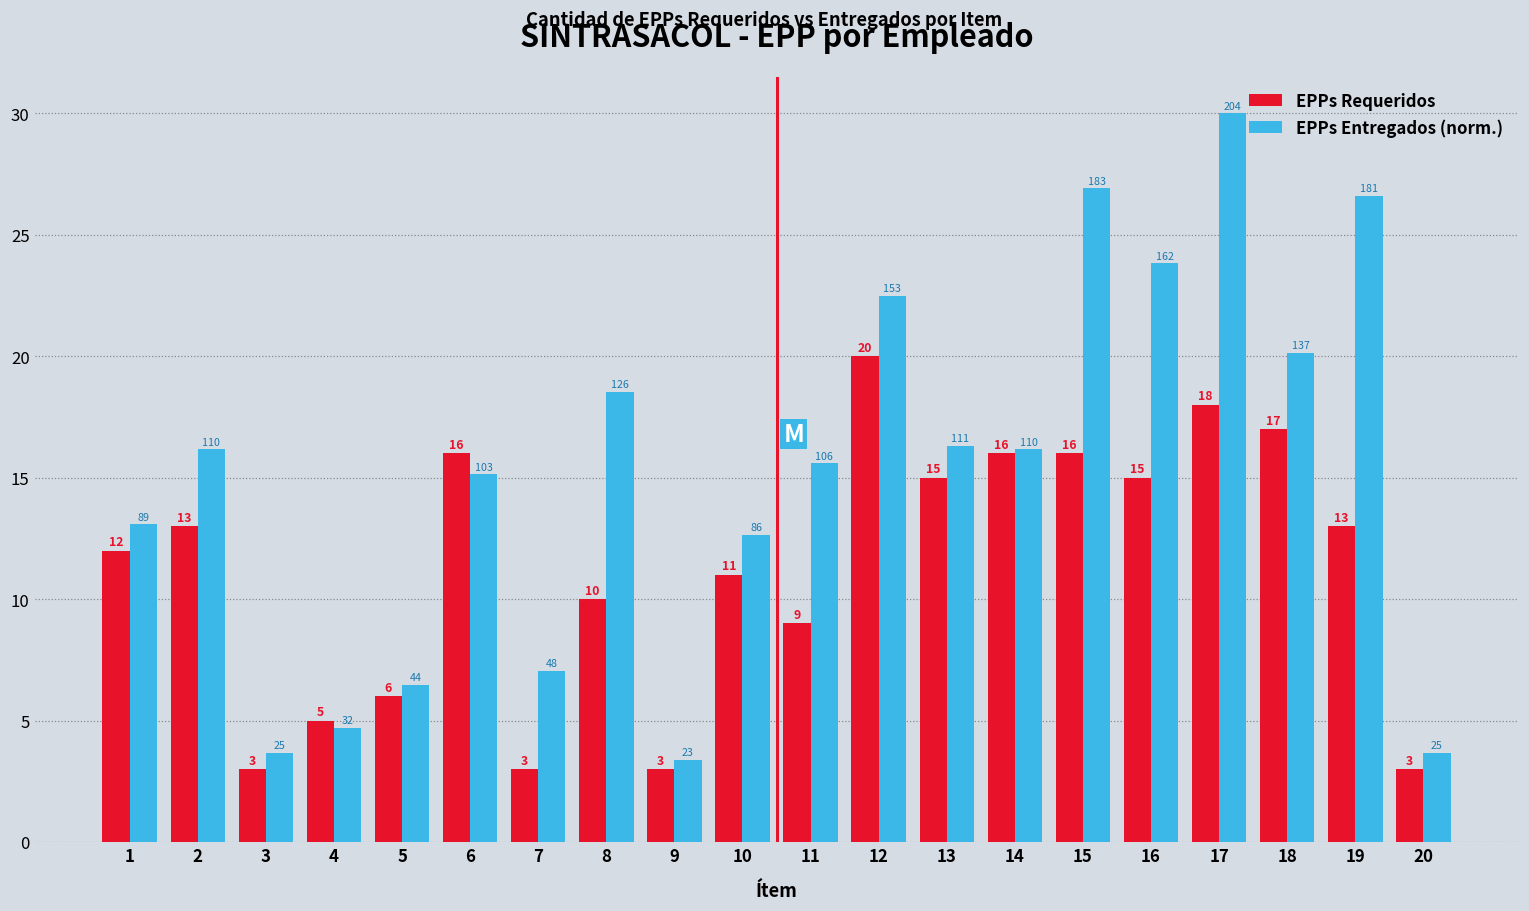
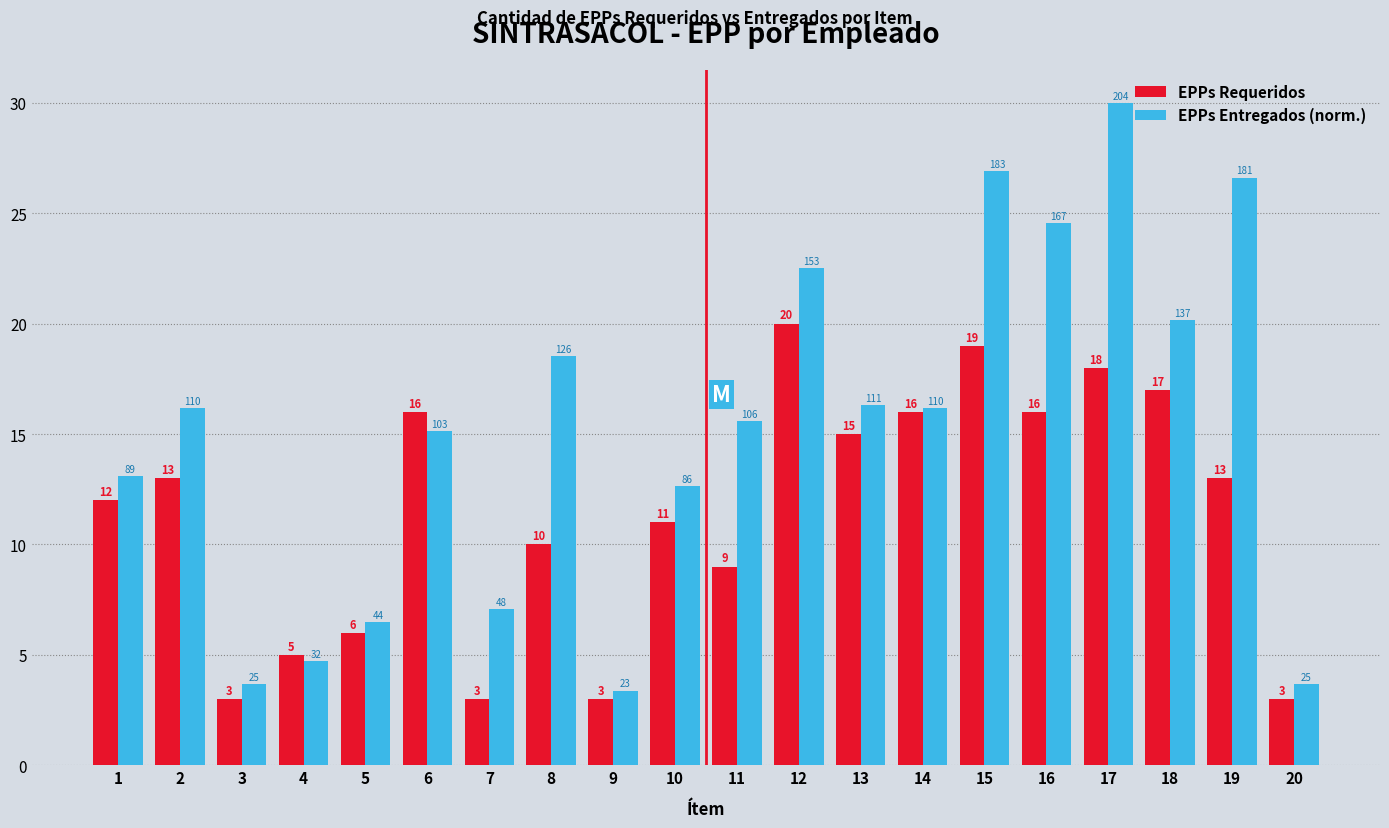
EPPs Requeridos, 15: 16 -> 19
EPPs Requeridos, 16: 15 -> 16
EPPs Entregados (norm.), 16: 162 -> 167
